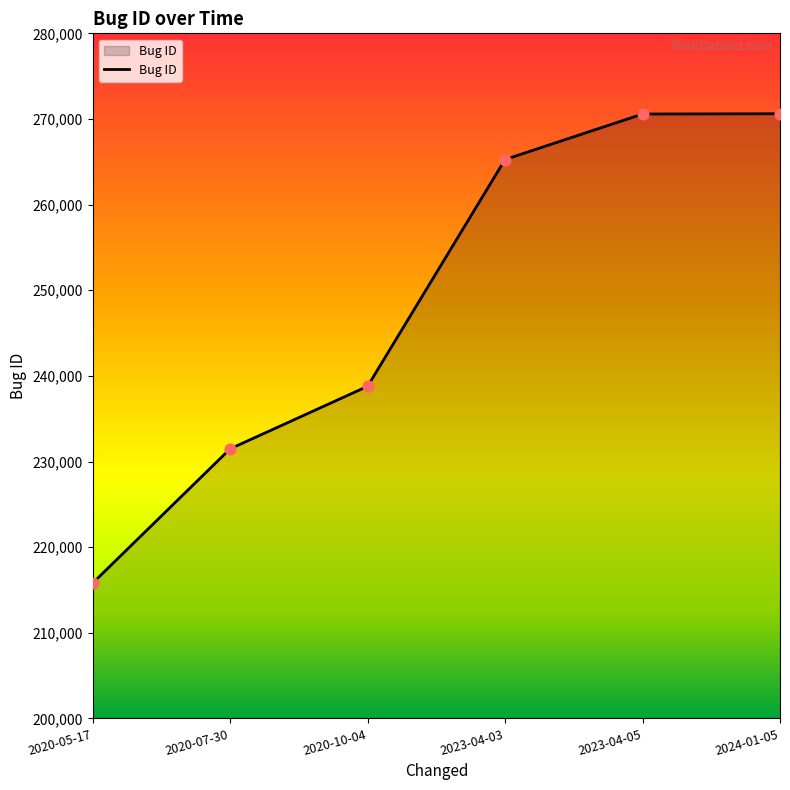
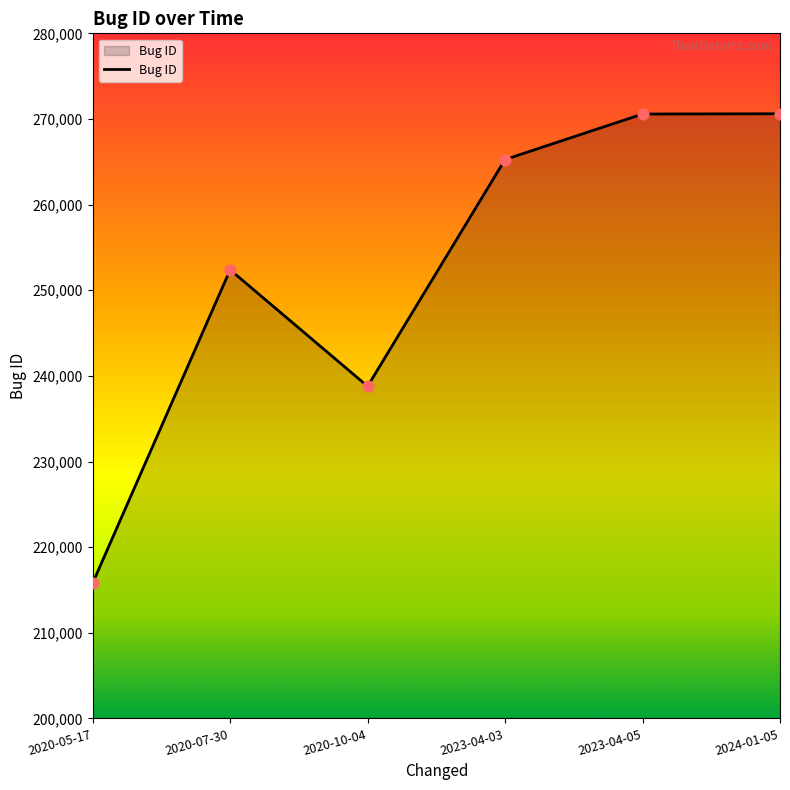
2020-07-30: 231,000 -> 252,000
